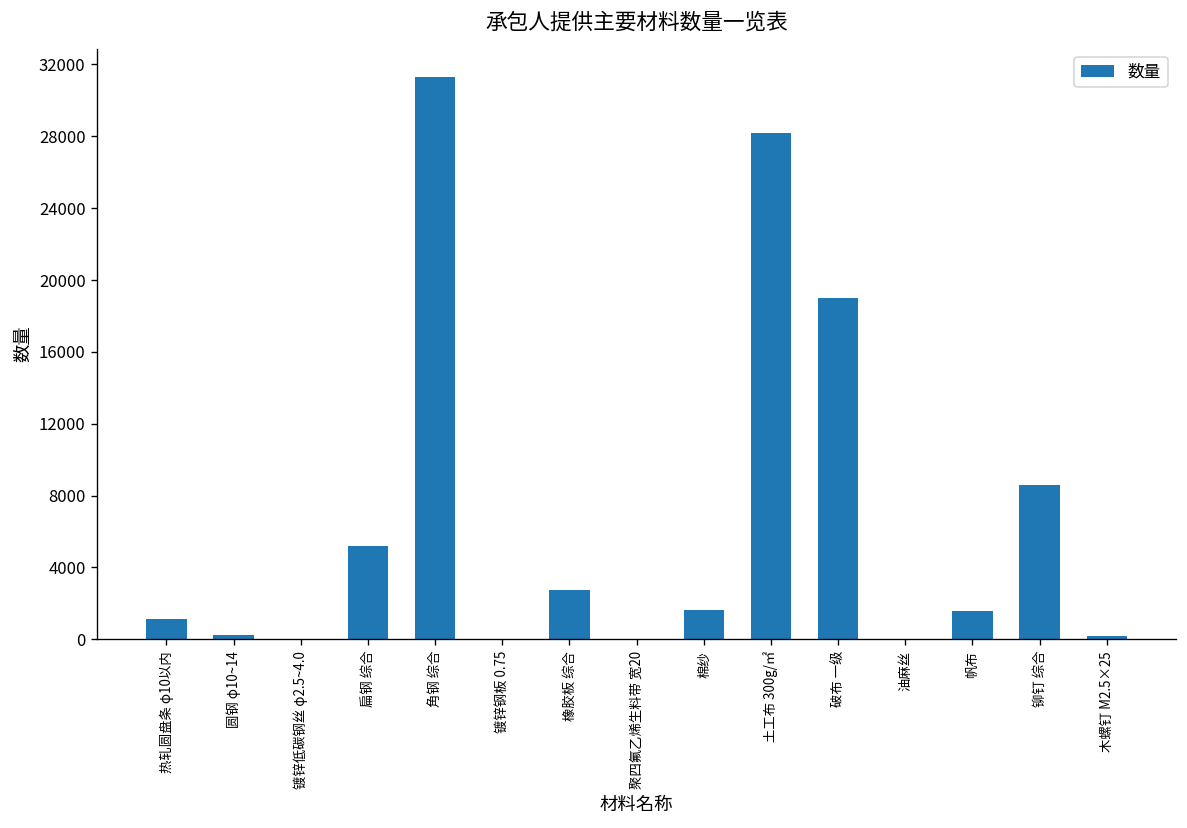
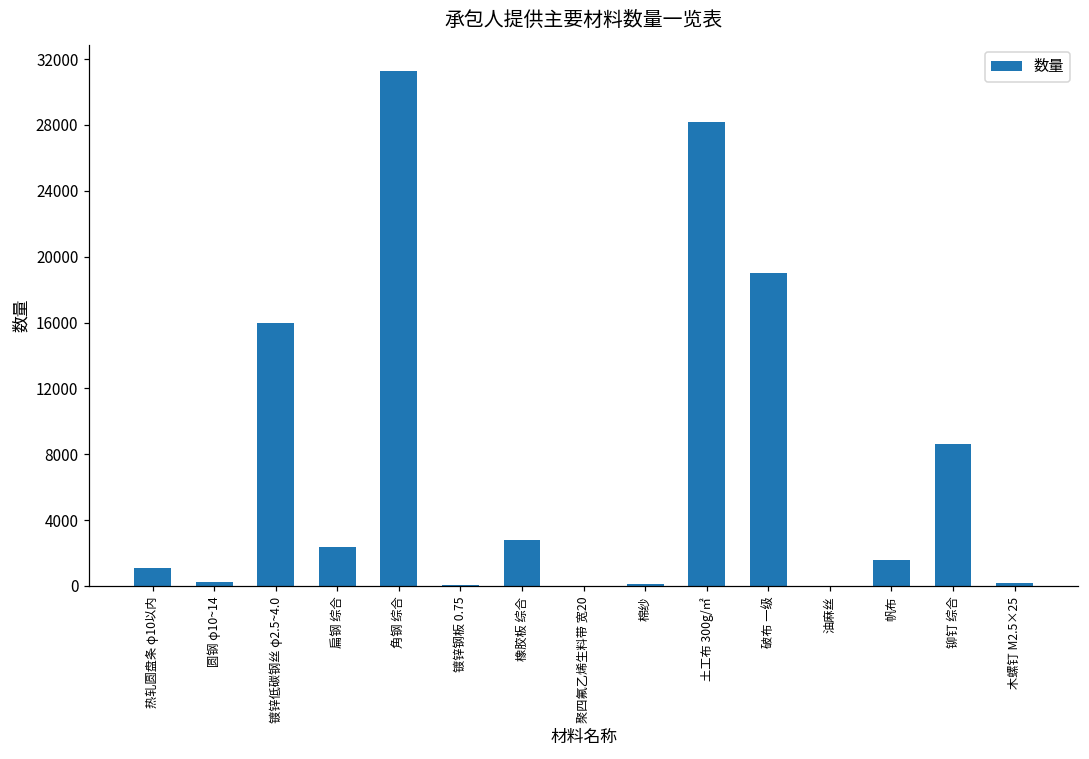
镀锌低碳钢丝 φ2.5~4.0: 0 -> 16000
扁钢 综合: 5200 -> 2400
棉纱: 1600 -> 100
